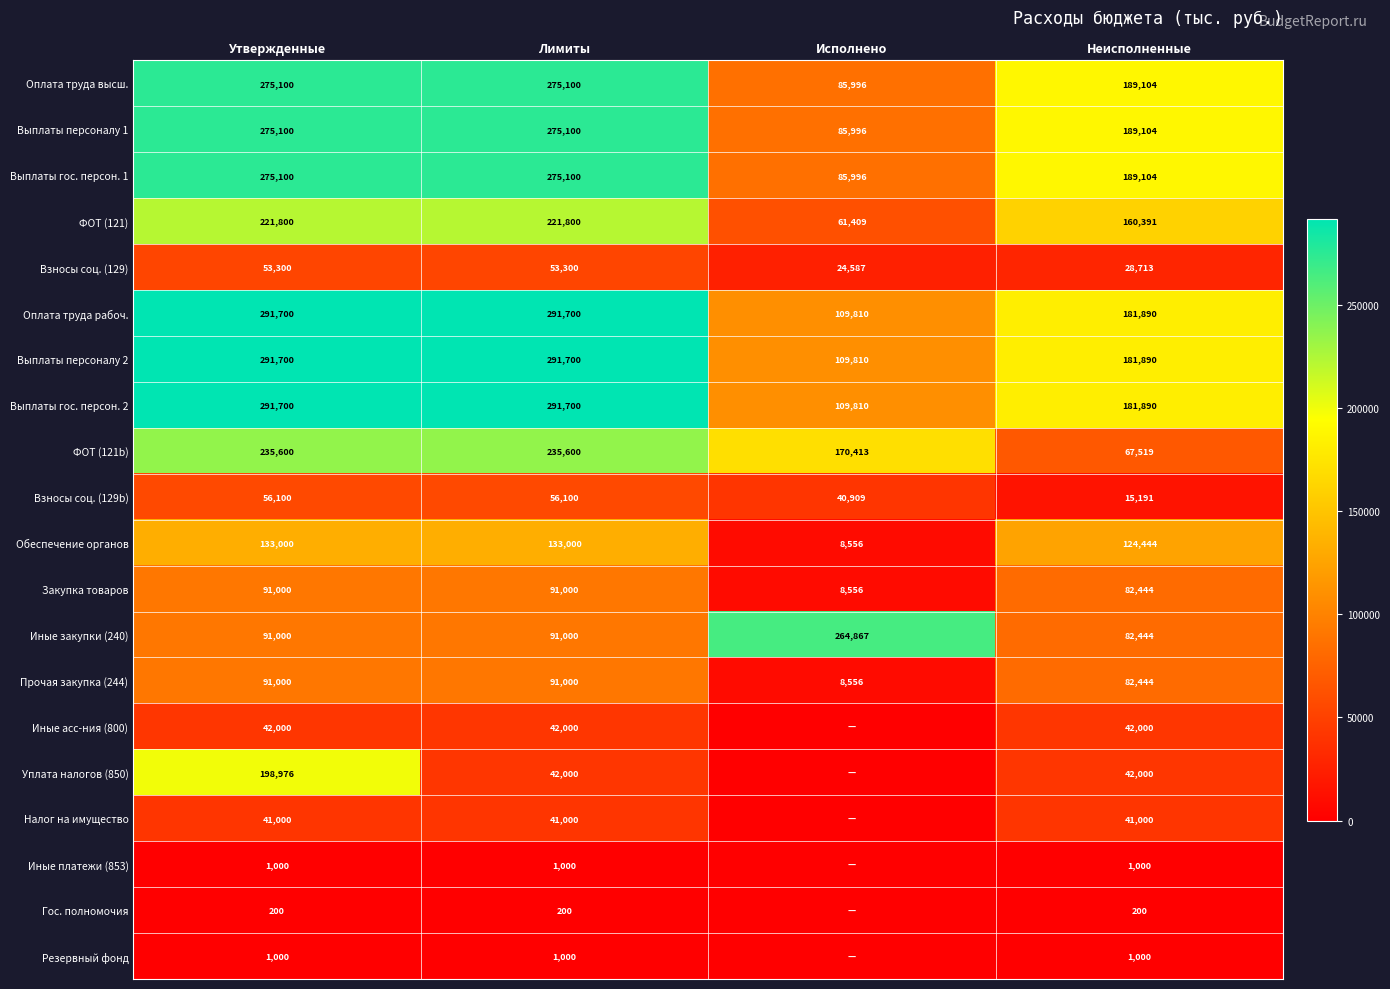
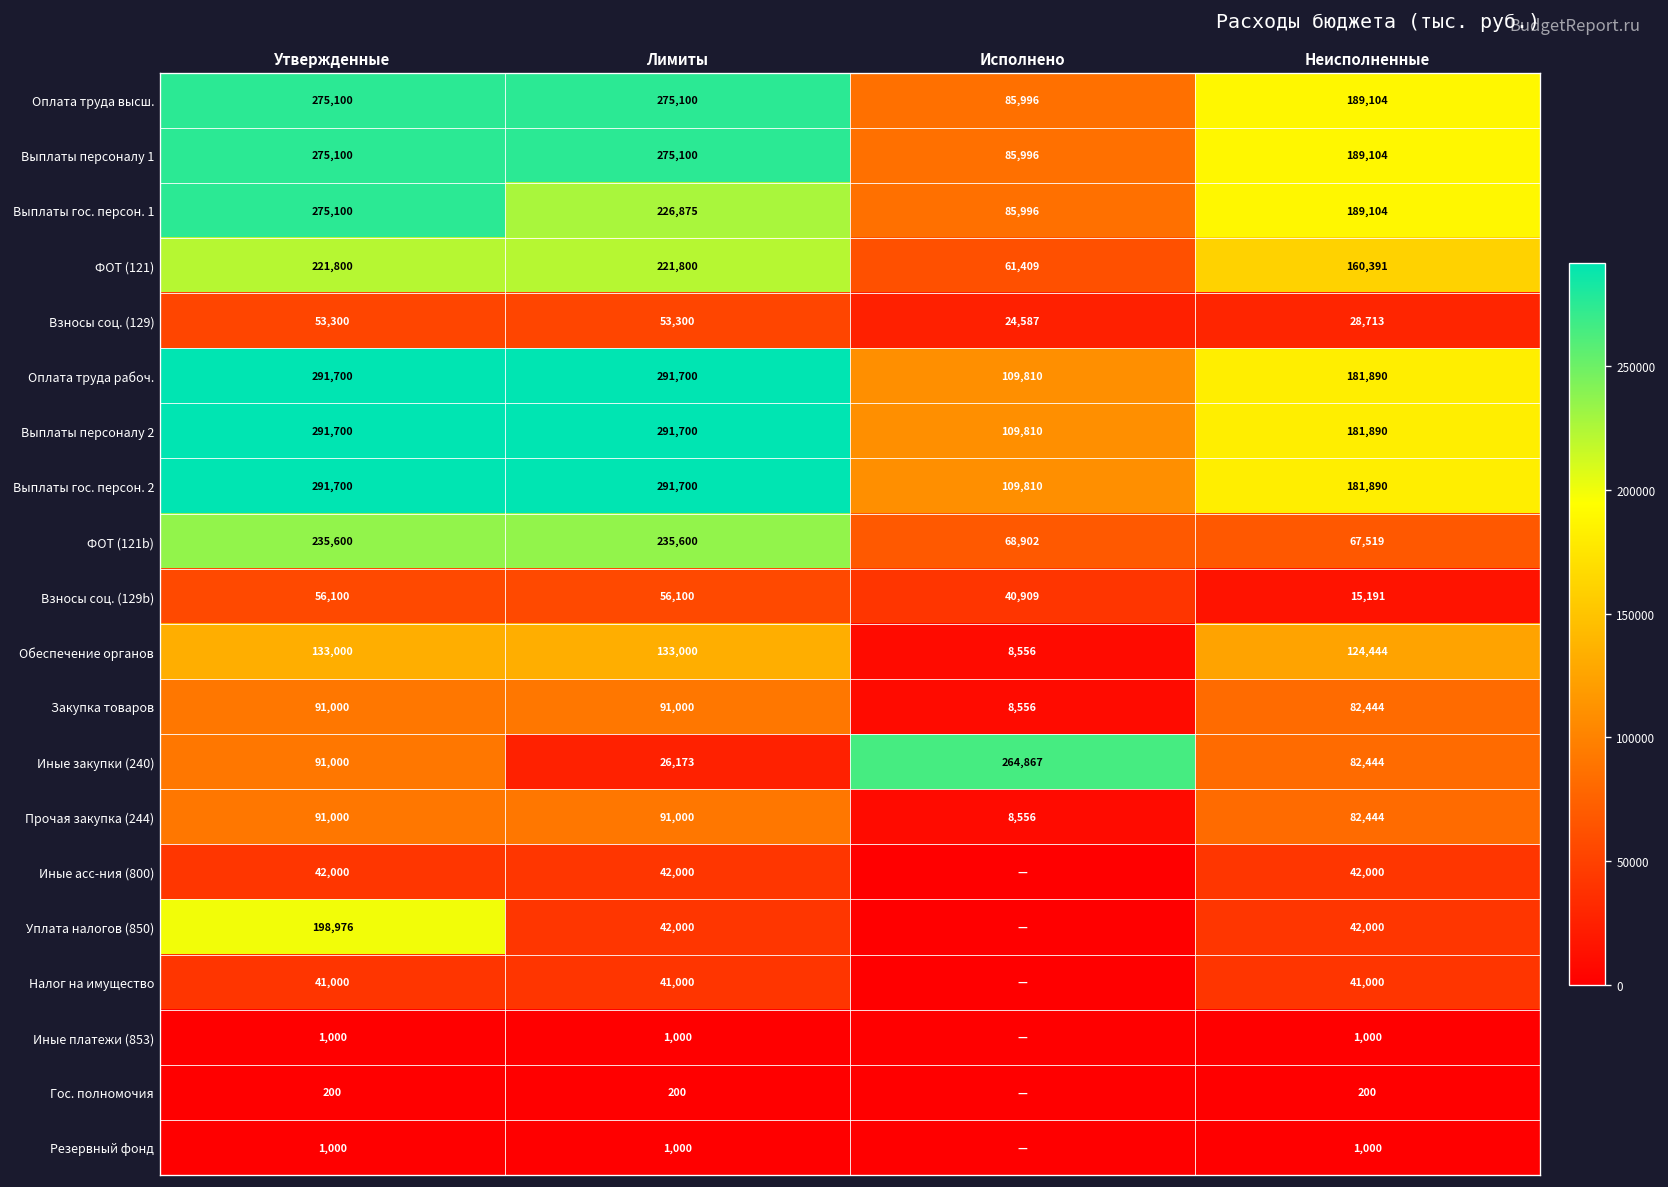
Выплаты гос. персон. 1, Лимиты: 275,100 -> 226,875
ФОТ (121b), Исполнено: 170,413 -> 68,902
Иные закупки (240), Лимиты: 91,000 -> 26,173
